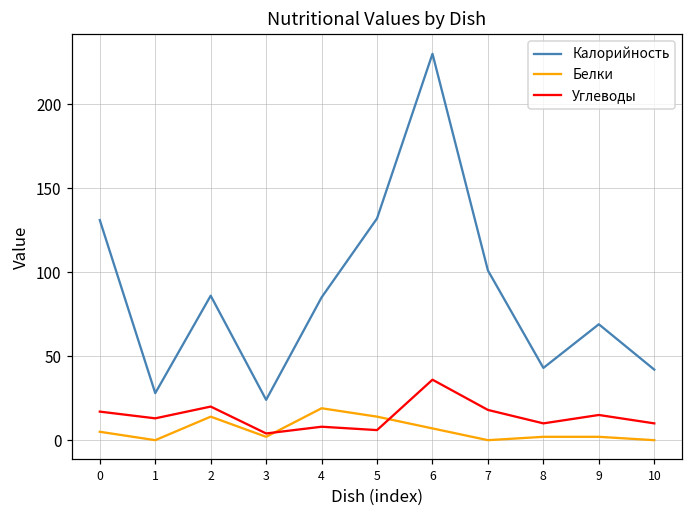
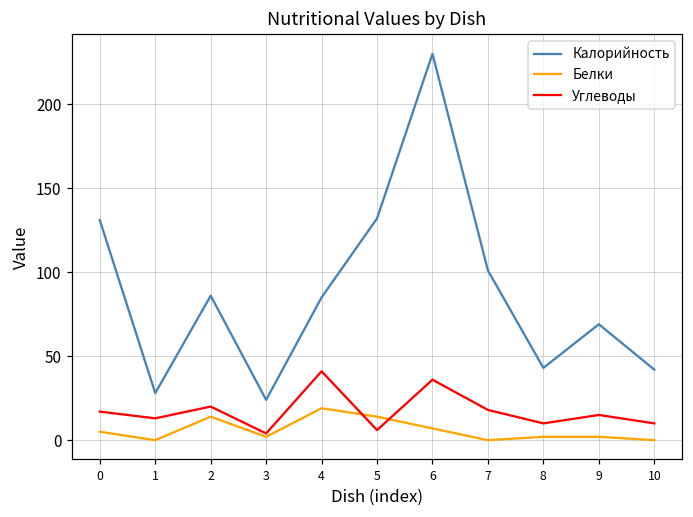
Углеводы, 4: 8 -> 41
